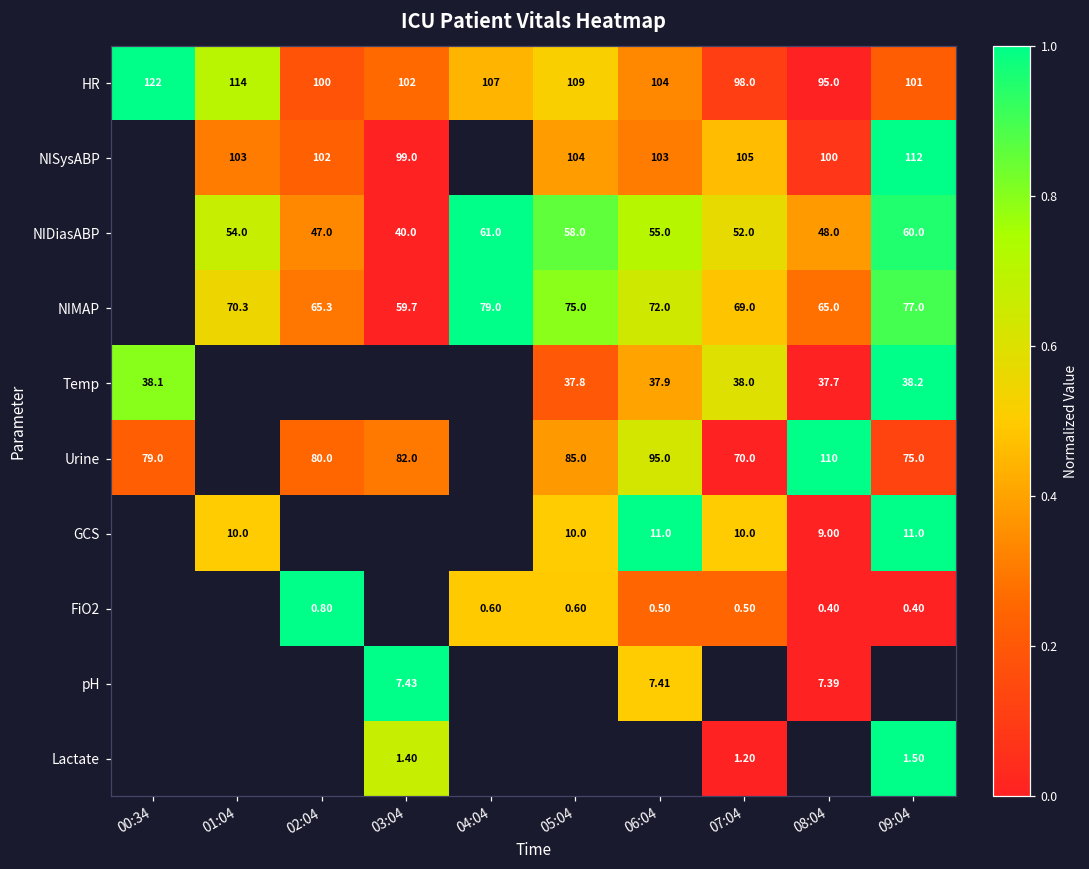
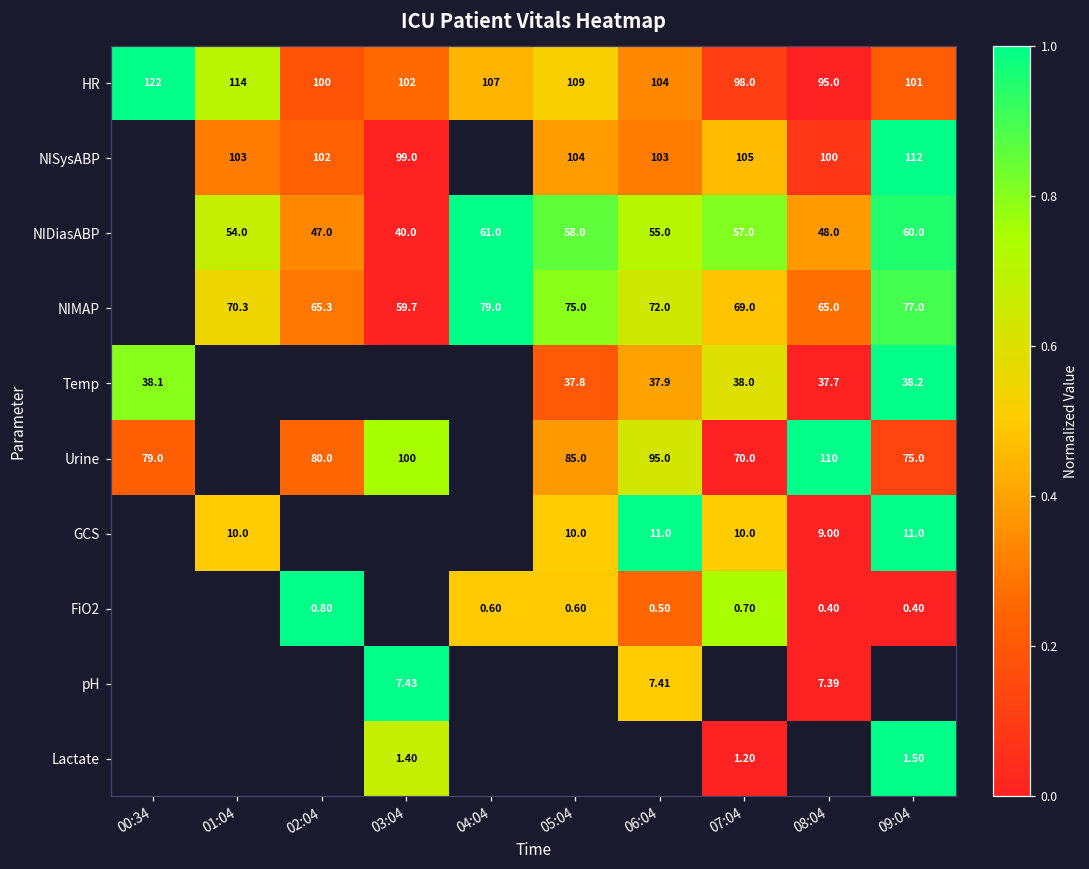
NIDiasABP, 07:04: 52.0 -> 57.0
Urine, 03:04: 82.0 -> 100
FiO2, 07:04: 0.50 -> 0.70
